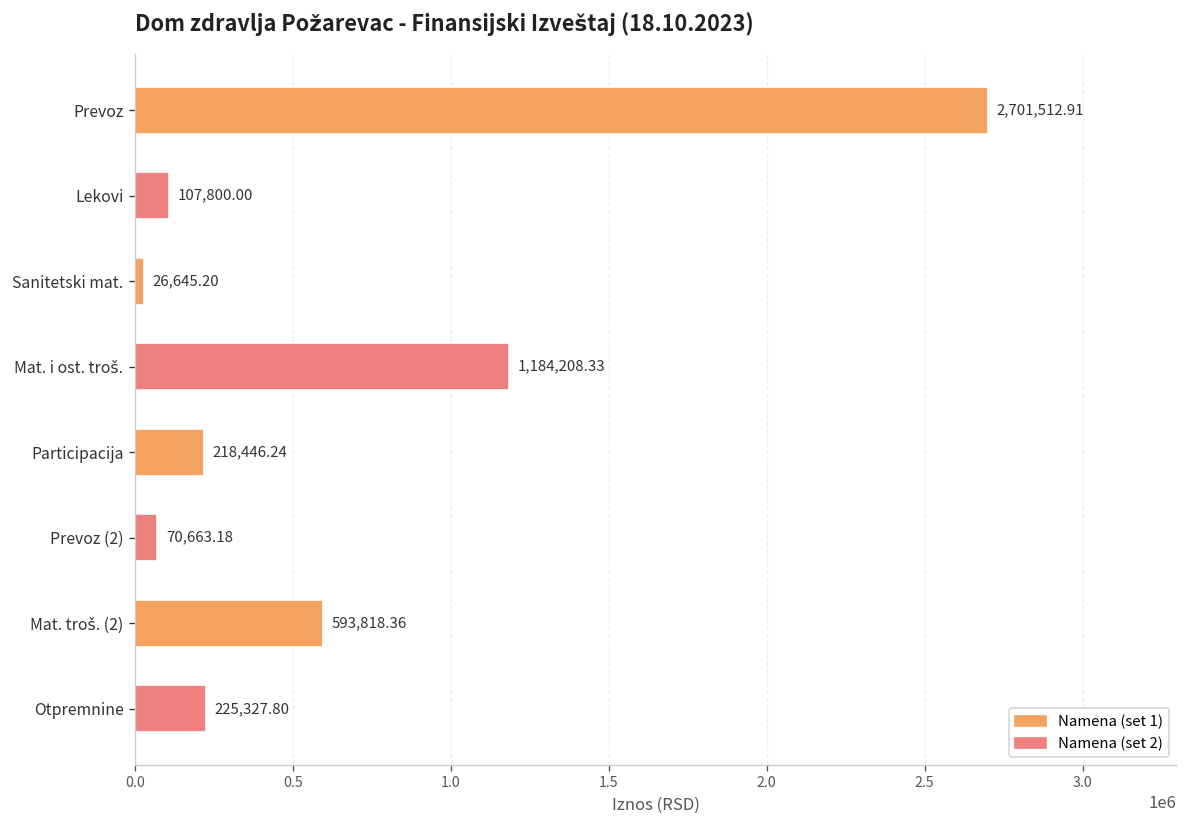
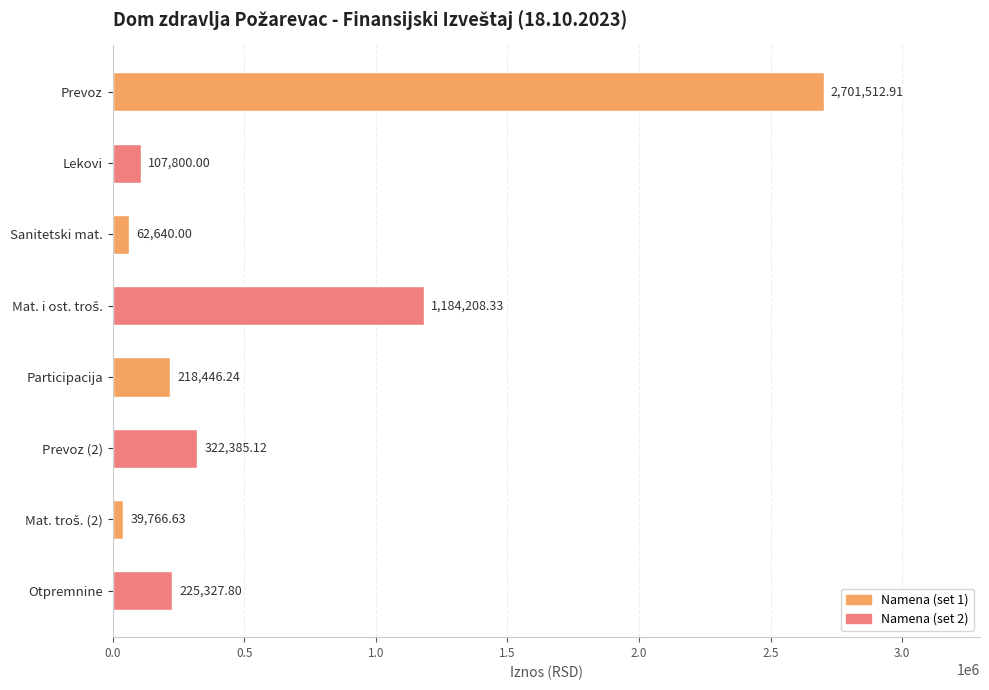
Sanitetski mat.: 26,645.20 -> 62,640.00
Prevoz (2): 70,663.18 -> 322,385.12
Mat. troš. (2): 593,818.36 -> 39,766.63
